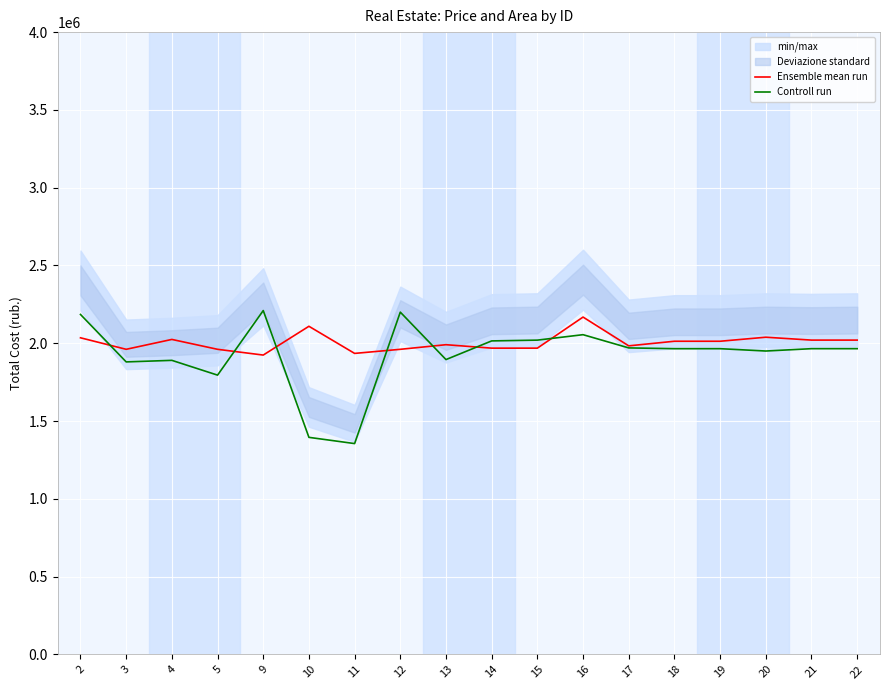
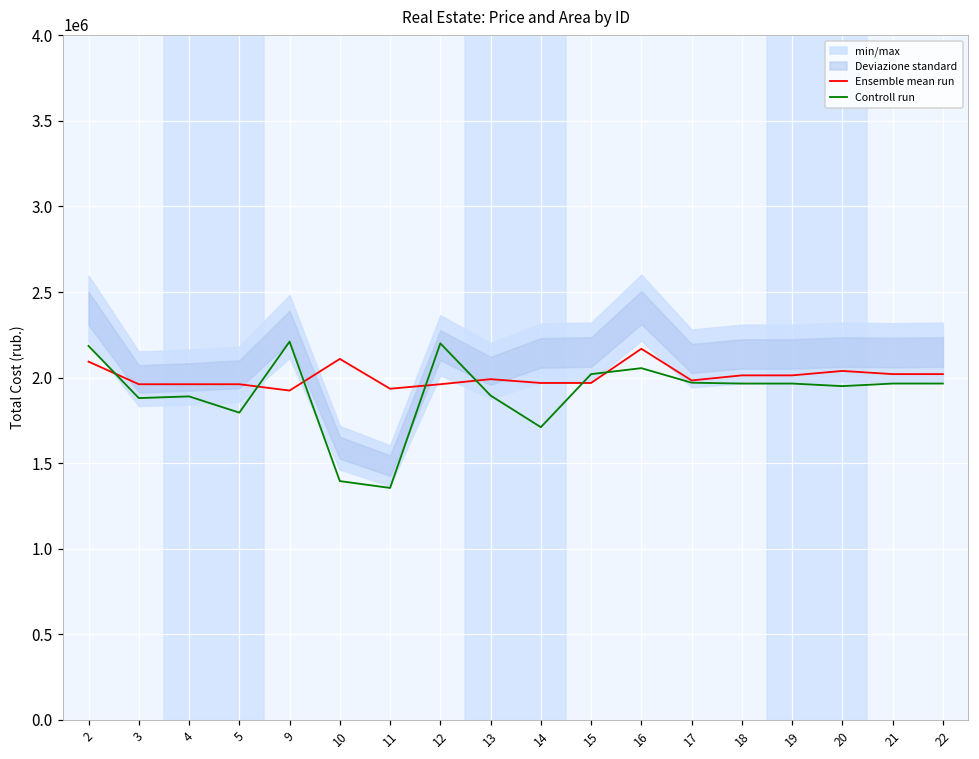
Ensemble mean run, 2: 2040000 -> 2090000
Ensemble mean run, 4: 2020000 -> 1960000
Controll run, 14: 2010000 -> 1710000
